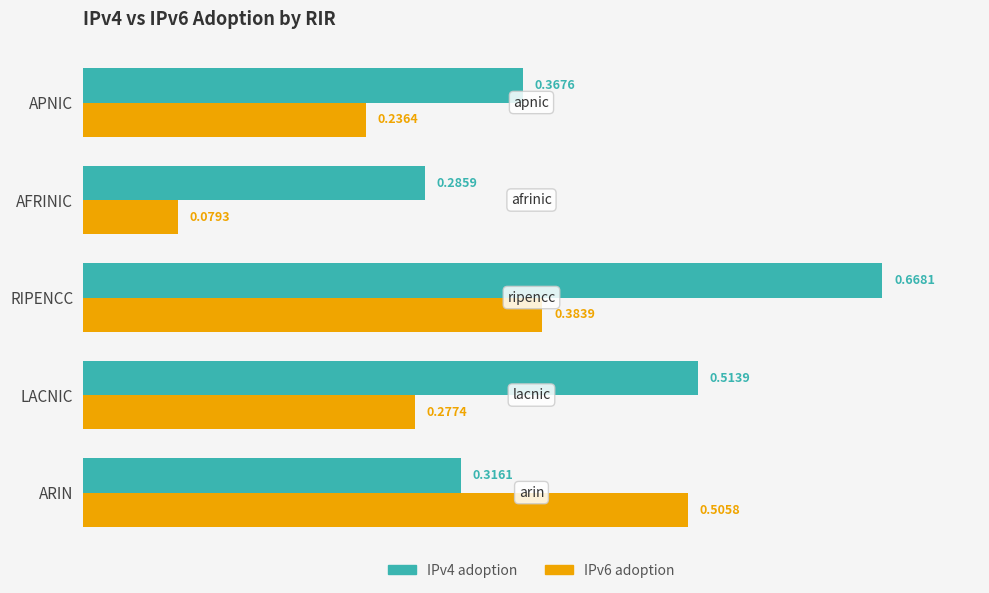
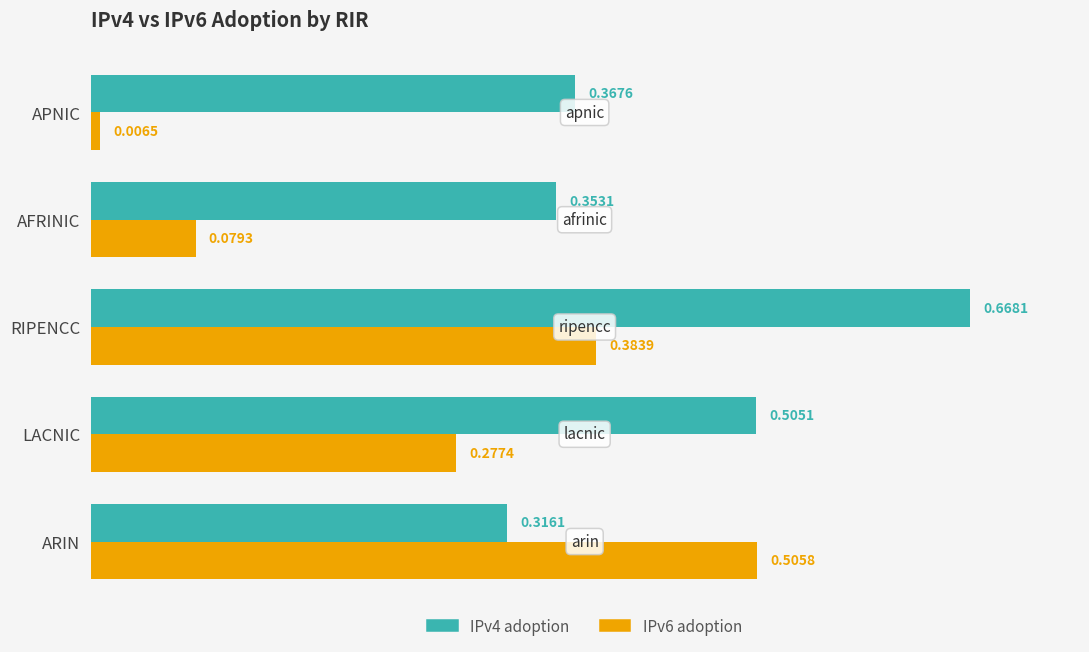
IPv6 adoption, APNIC: 0.2364 -> 0.0065
IPv4 adoption, AFRINIC: 0.2859 -> 0.3531
IPv4 adoption, LACNIC: 0.5139 -> 0.5051
